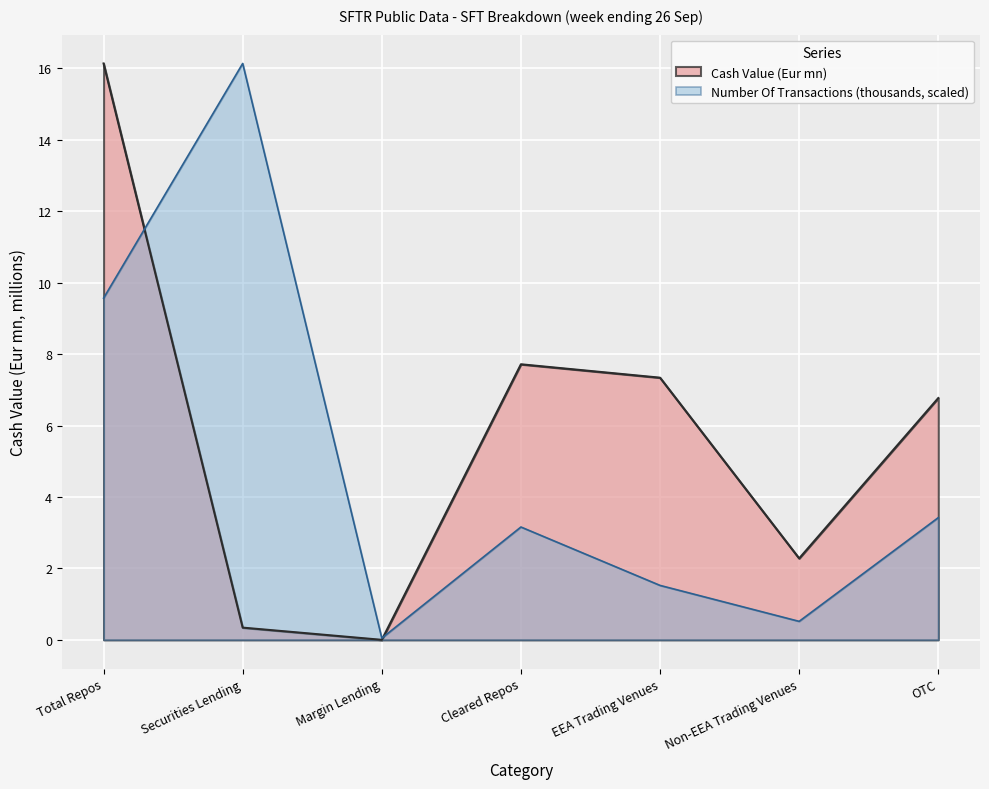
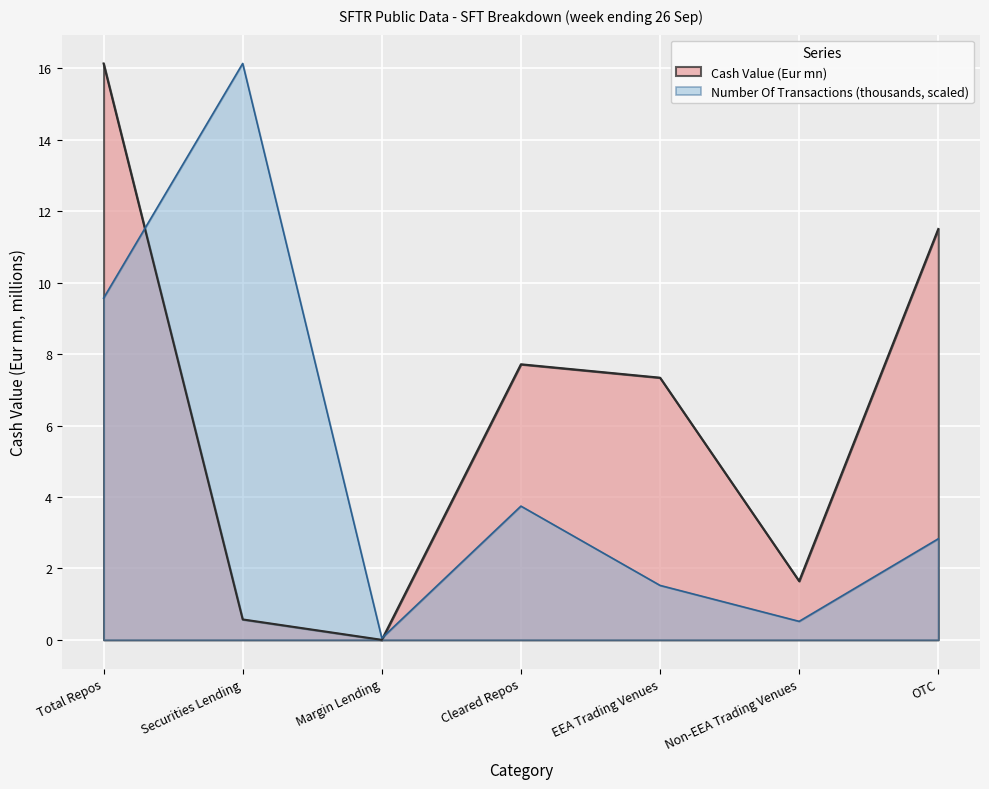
Cash Value (Eur mn), Securities Lending: 0.3 -> 0.6
Number Of Transactions (thousands, scaled), Cleared Repos: 3.2 -> 3.7
Cash Value (Eur mn), Non-EEA Trading Venues: 2.3 -> 1.6
Cash Value (Eur mn), OTC: 6.8 -> 11.5
Number Of Transactions (thousands, scaled), OTC: 3.4 -> 2.8
